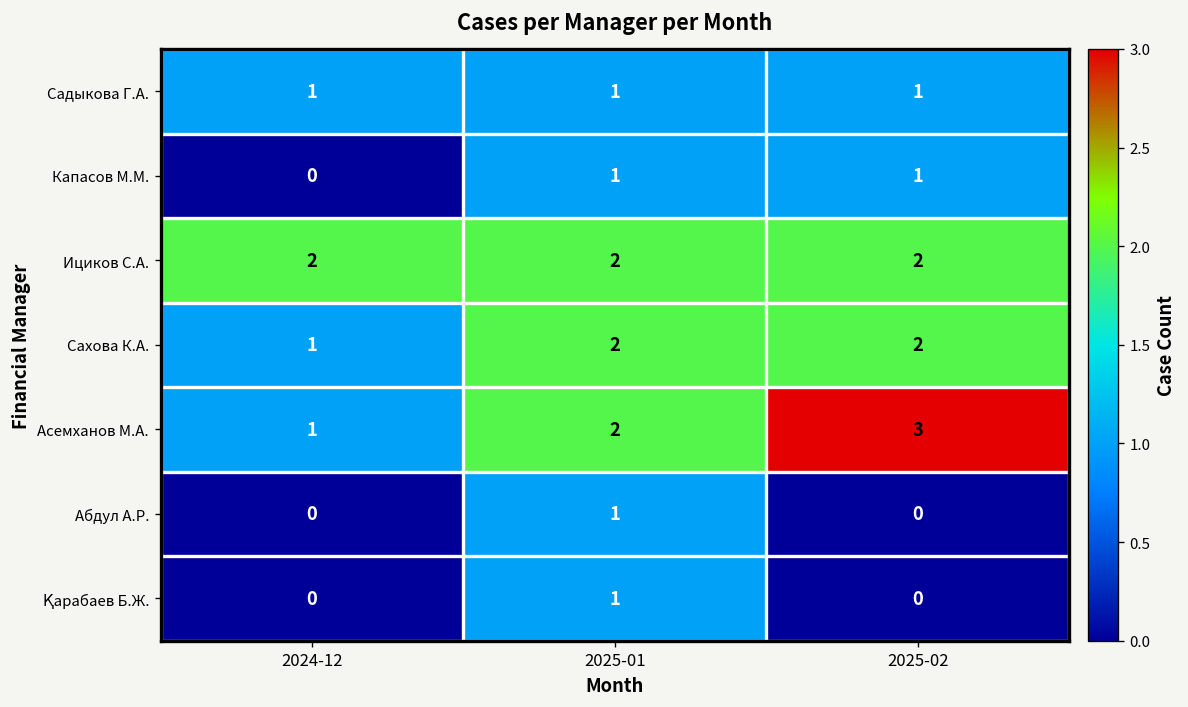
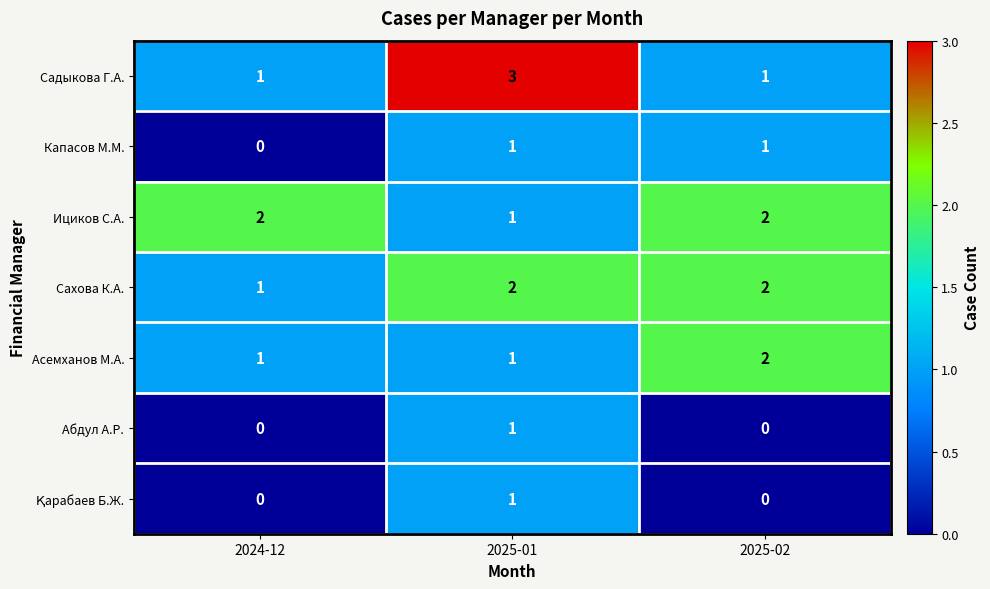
Садыкова Г.А., 2025-01: 1 -> 3
Ициков С.А., 2025-01: 2 -> 1
Асемханов М.А., 2025-01: 2 -> 1
Асемханов М.А., 2025-02: 3 -> 2
